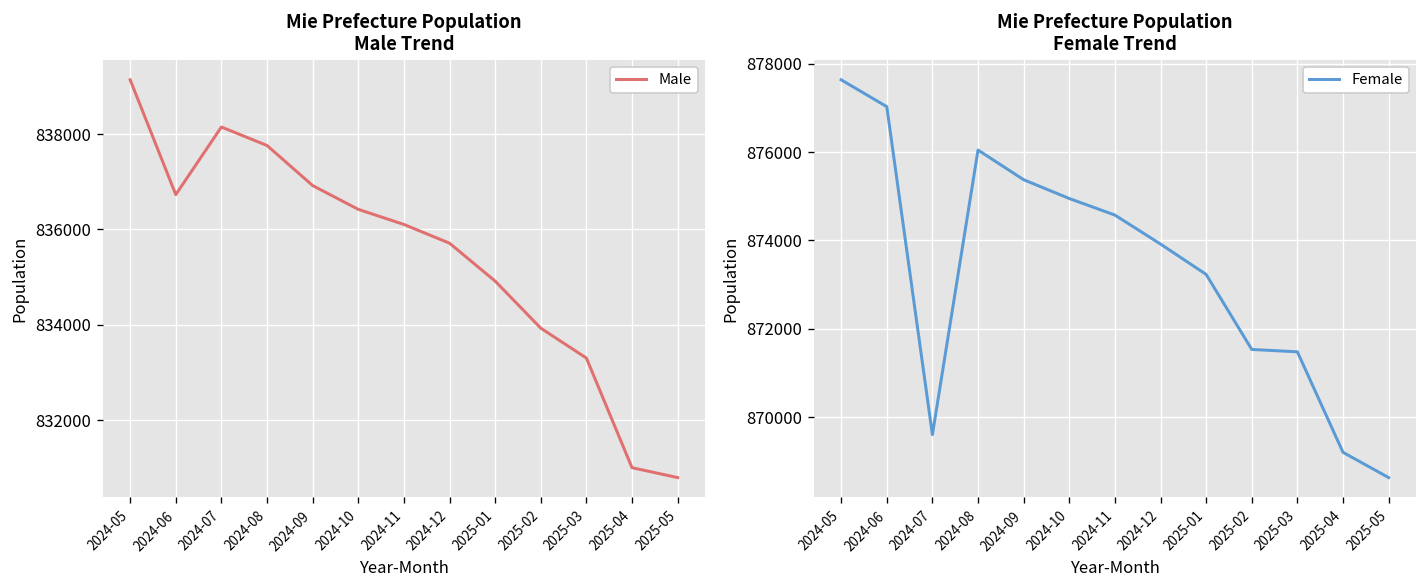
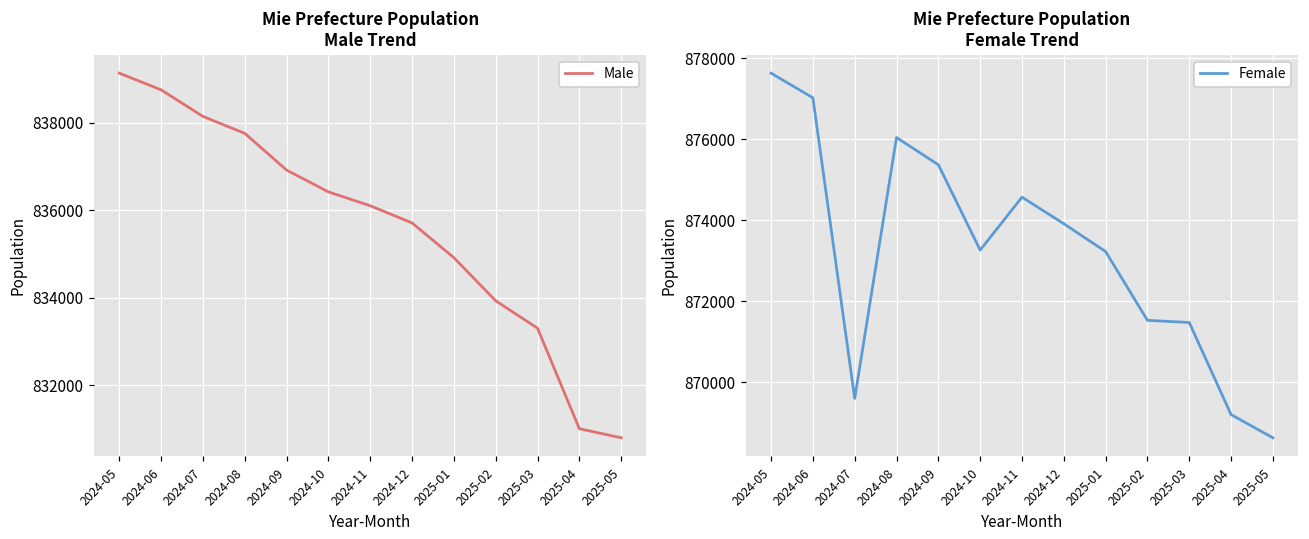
Mie Prefecture Population Male Trend, 2024-06: 836700 -> 838800
Mie Prefecture Population Female Trend, 2024-10: 874900 -> 873300
